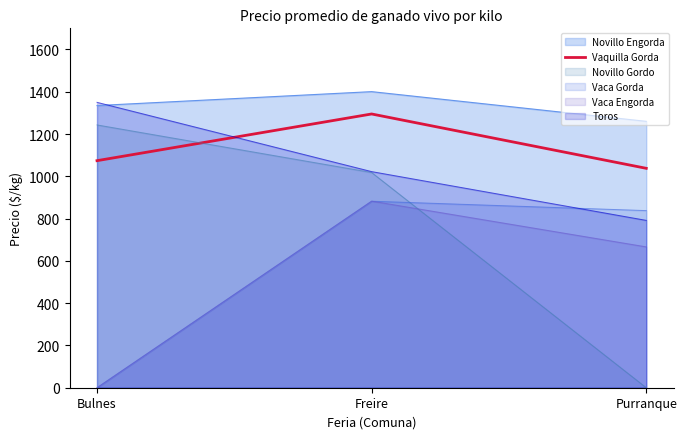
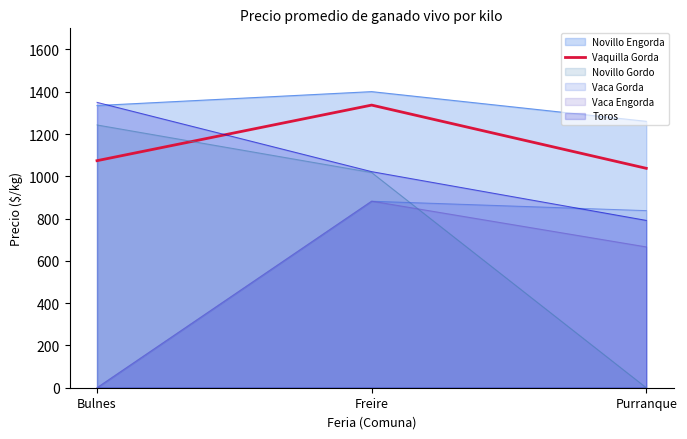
Vaquilla Gorda, Freire: 1290 -> 1340
